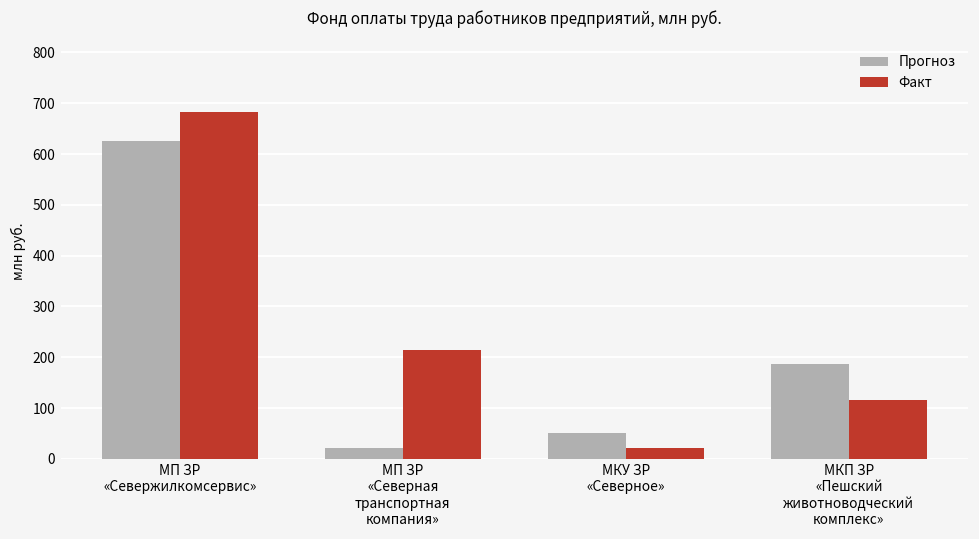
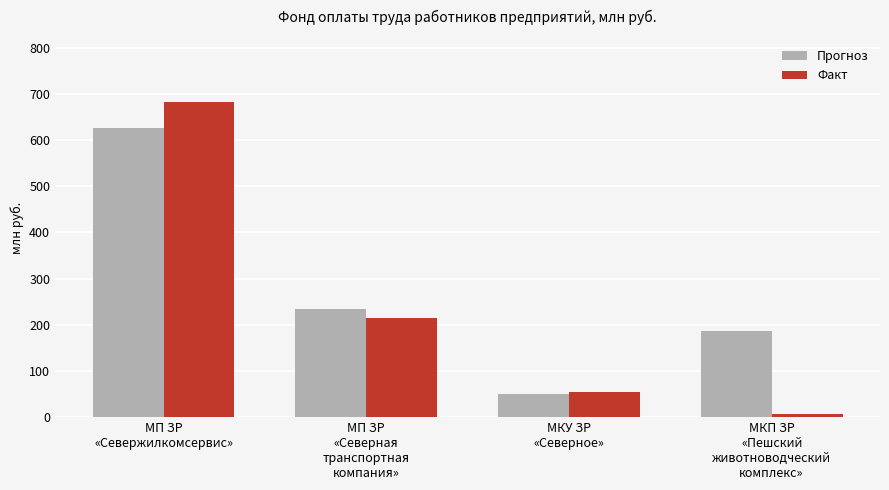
Прогноз, МП ЗР «Северная транспортная компания»: 20 -> 230
Факт, МКУ ЗР «Северное»: 20 -> 50
Факт, МКП ЗР «Пешский животноводческий комплекс»: 120 -> 10
